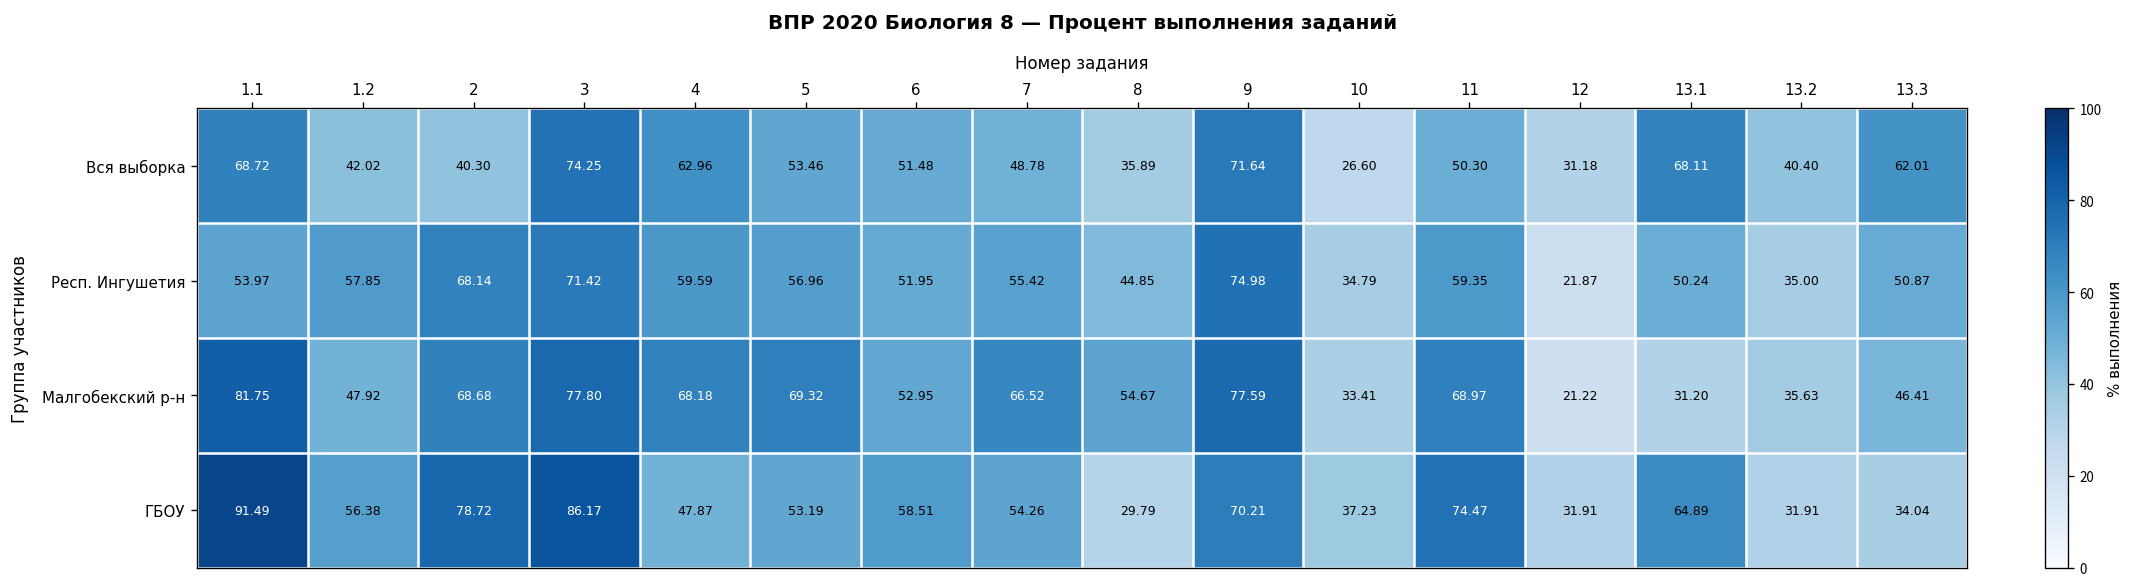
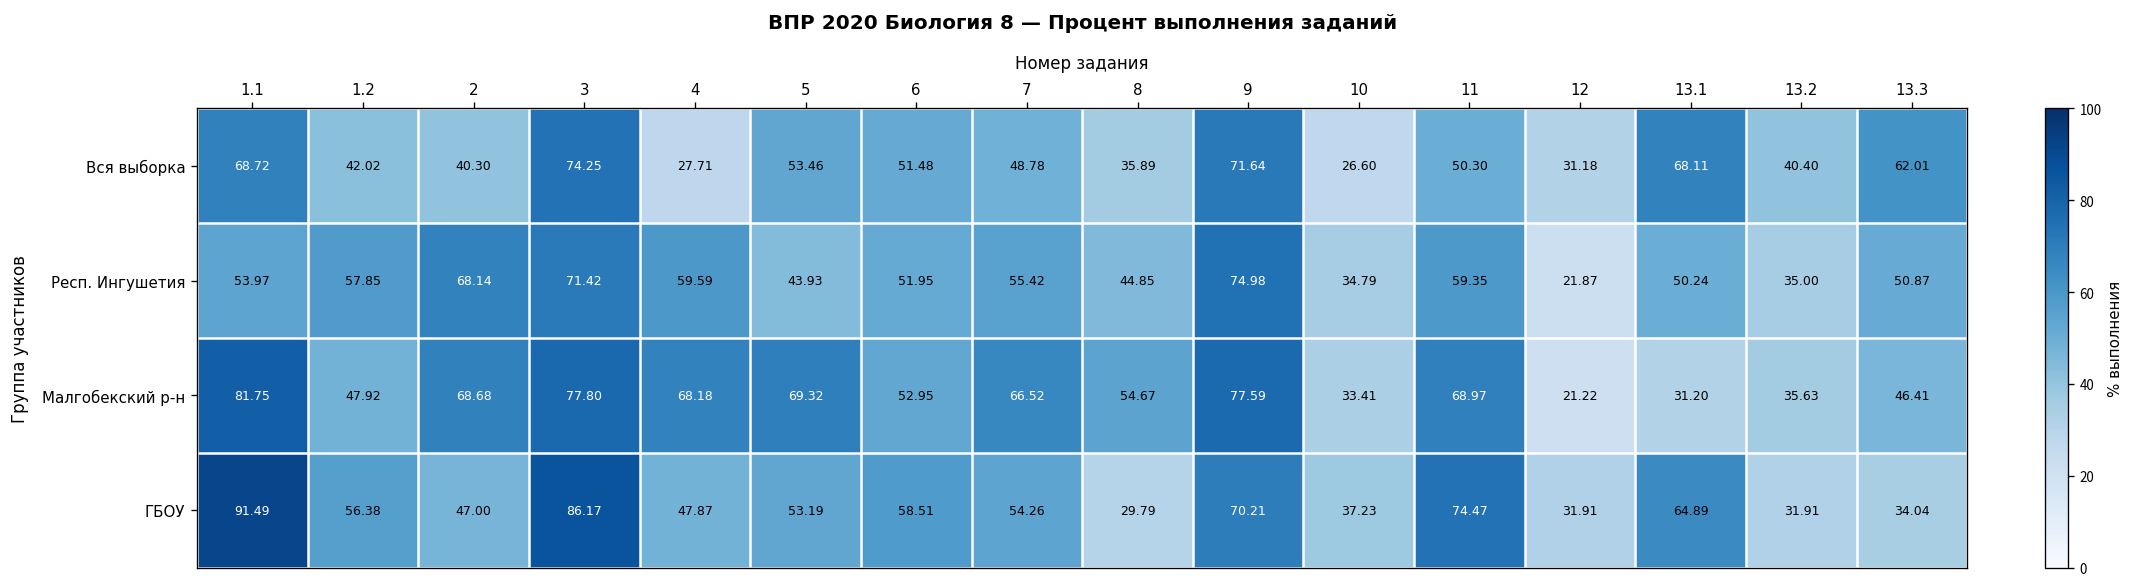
Вся выборка, 4: 62.96 -> 27.71
Респ. Ингушетия, 5: 56.96 -> 43.93
ГБОУ, 2: 78.72 -> 47.00
